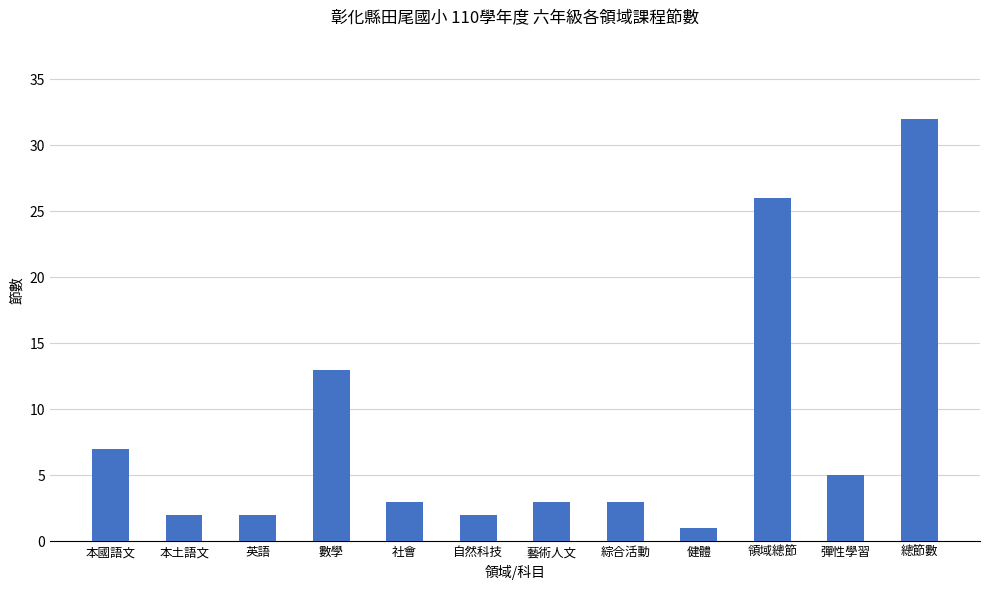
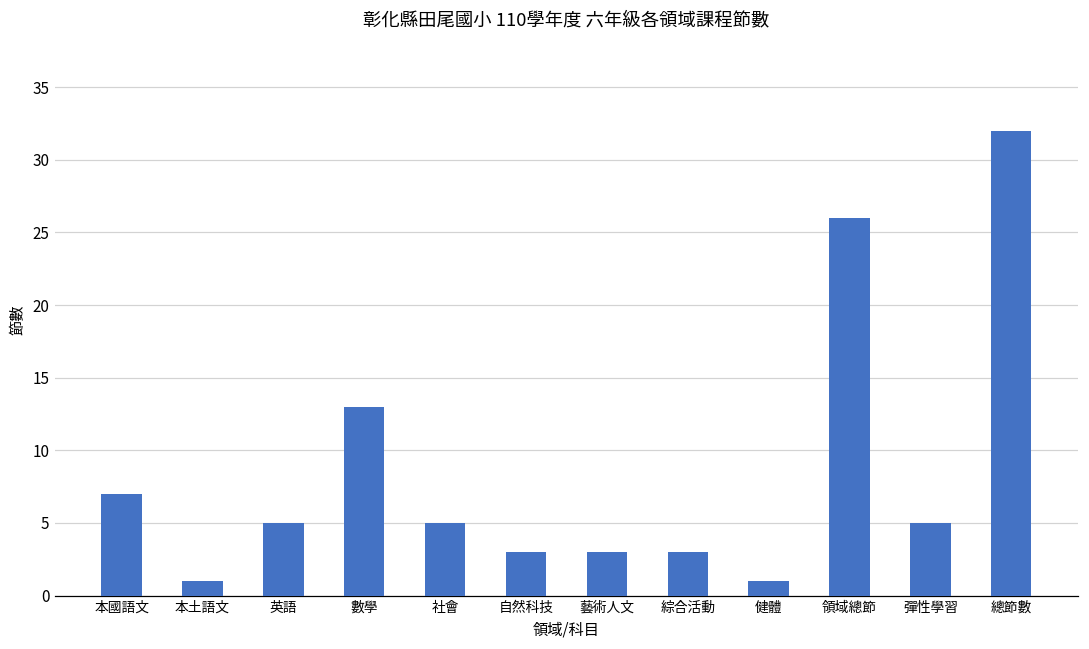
本土語文: 2 -> 1
英語: 2 -> 5
社會: 3 -> 5
自然科技: 2 -> 3
